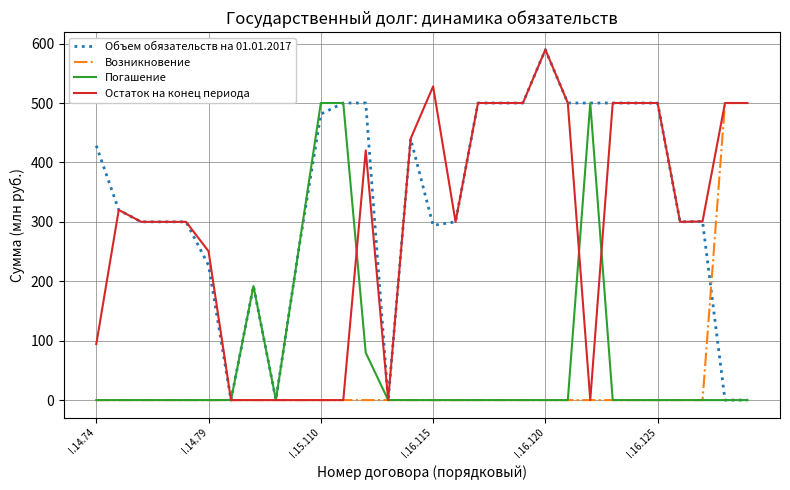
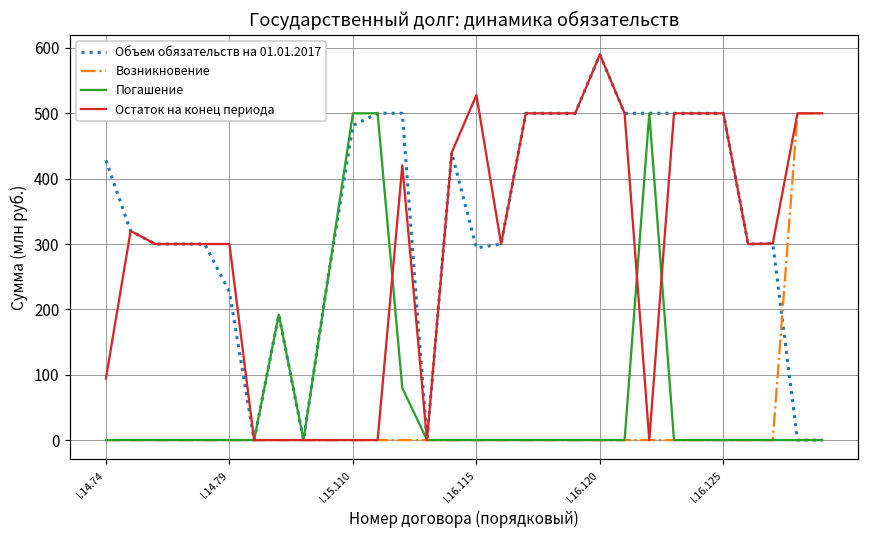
Остаток на конец периода, I.14.79: 250 -> 300
